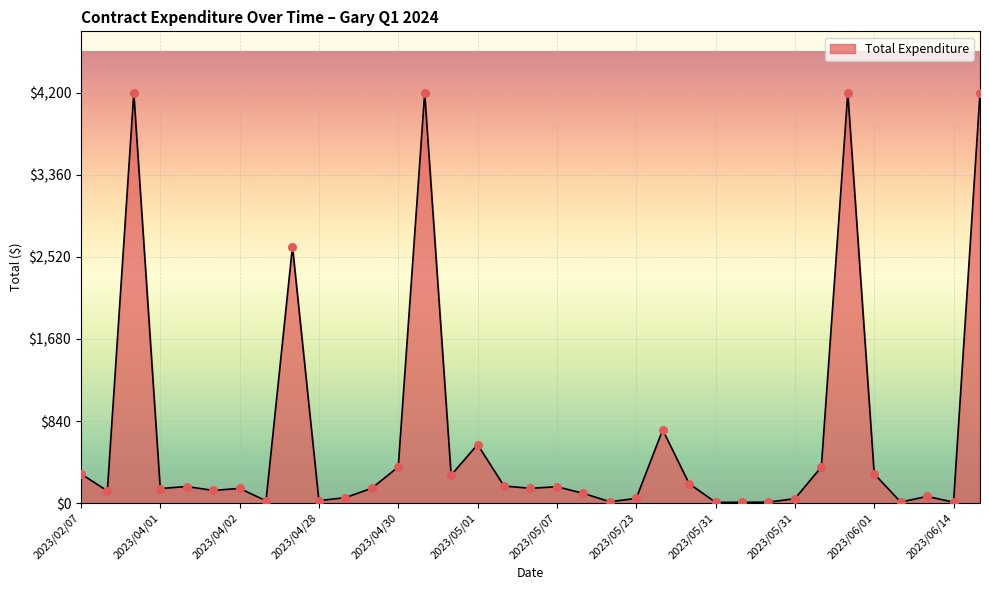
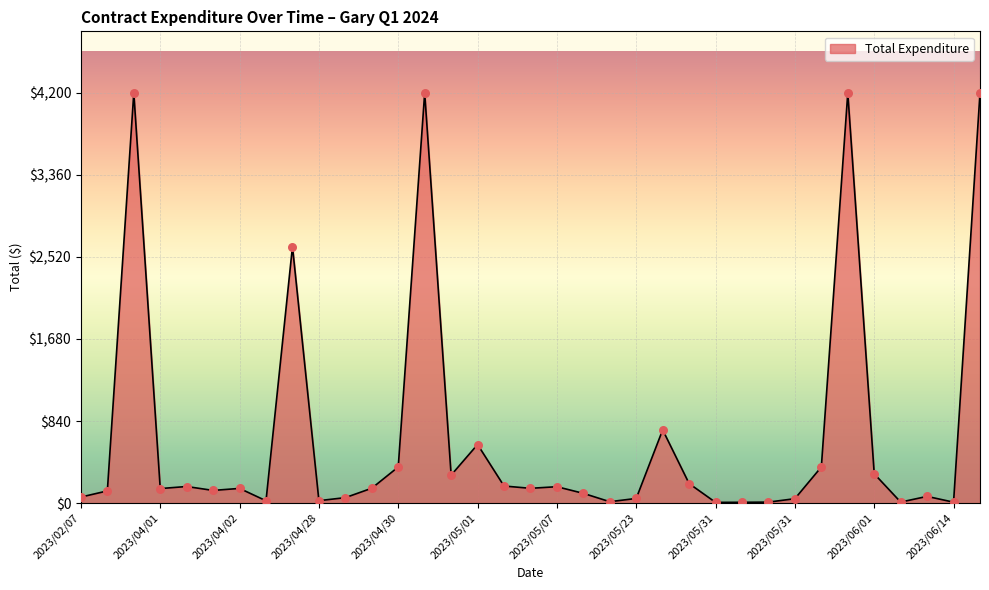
2023/02/07: $300 -> $100
